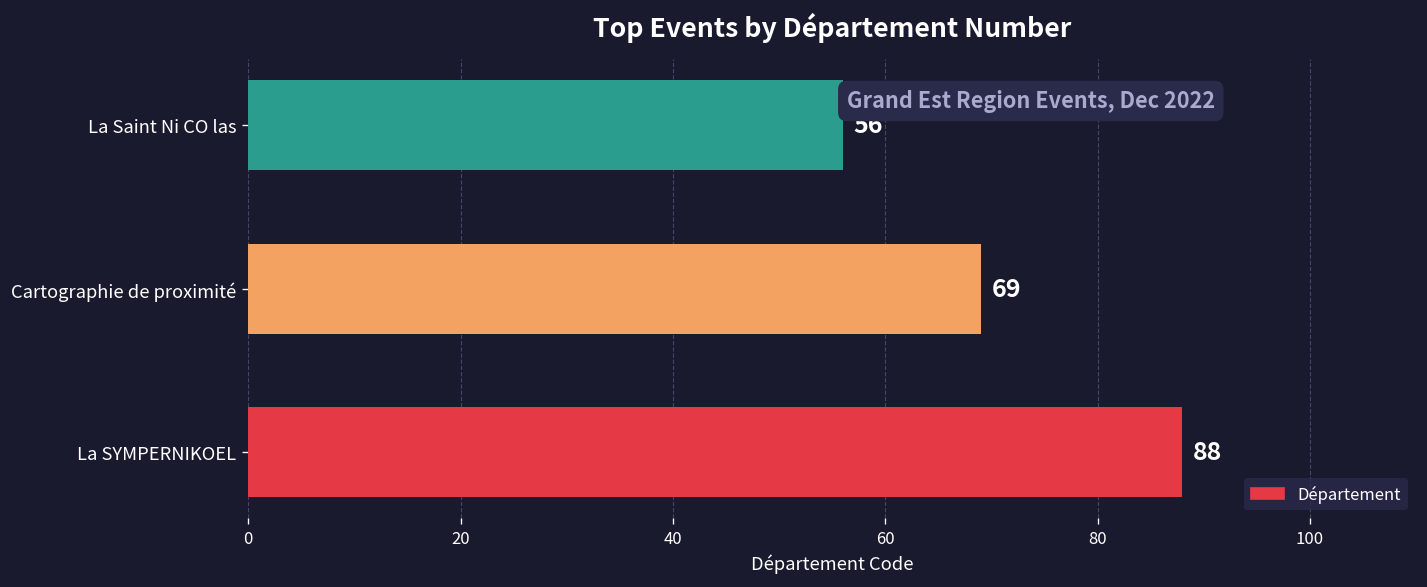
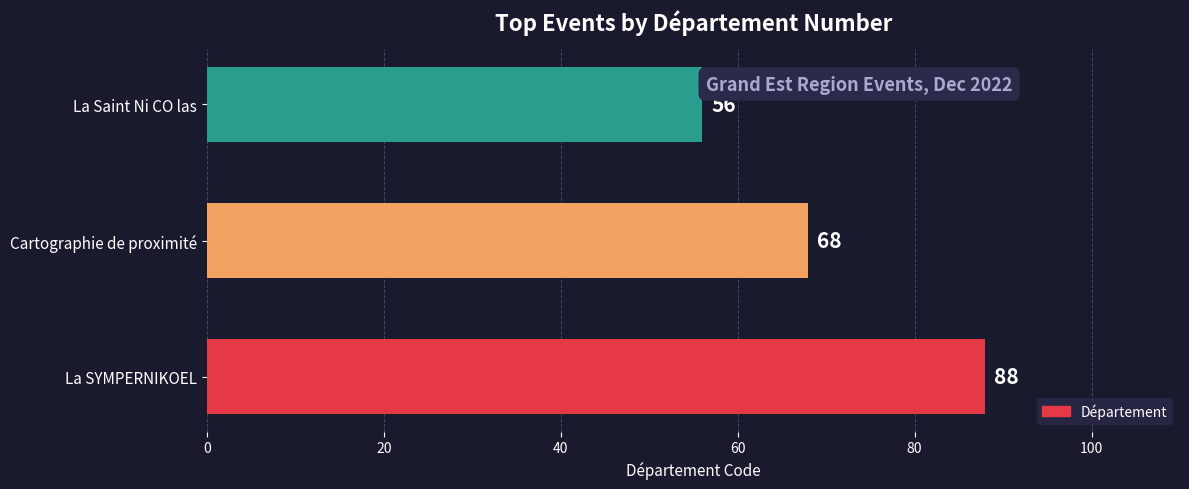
Cartographie de proximité: 69 -> 68
